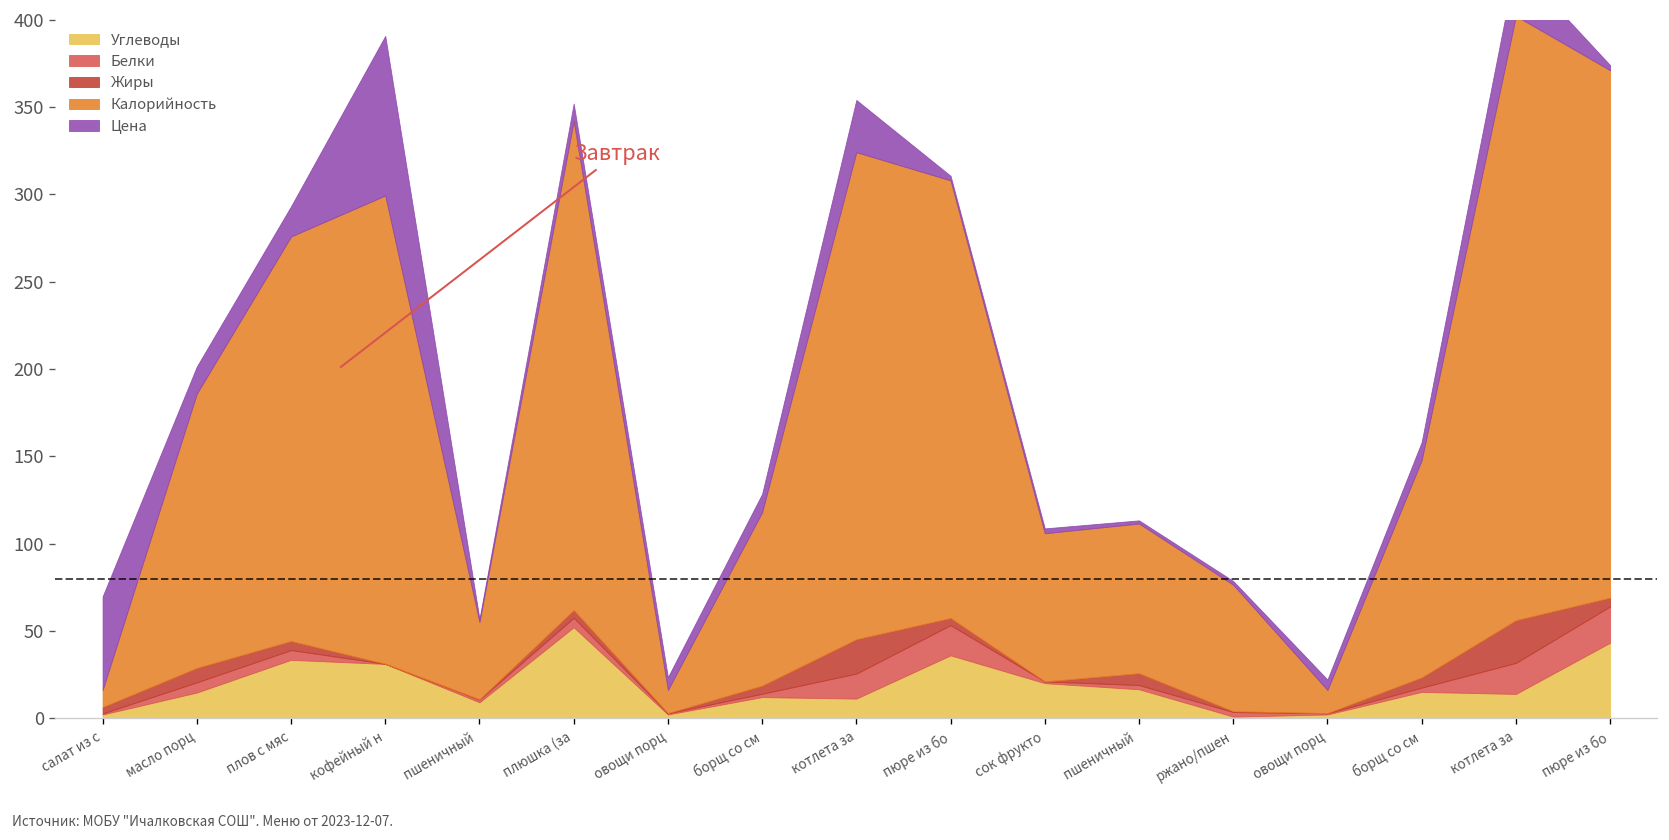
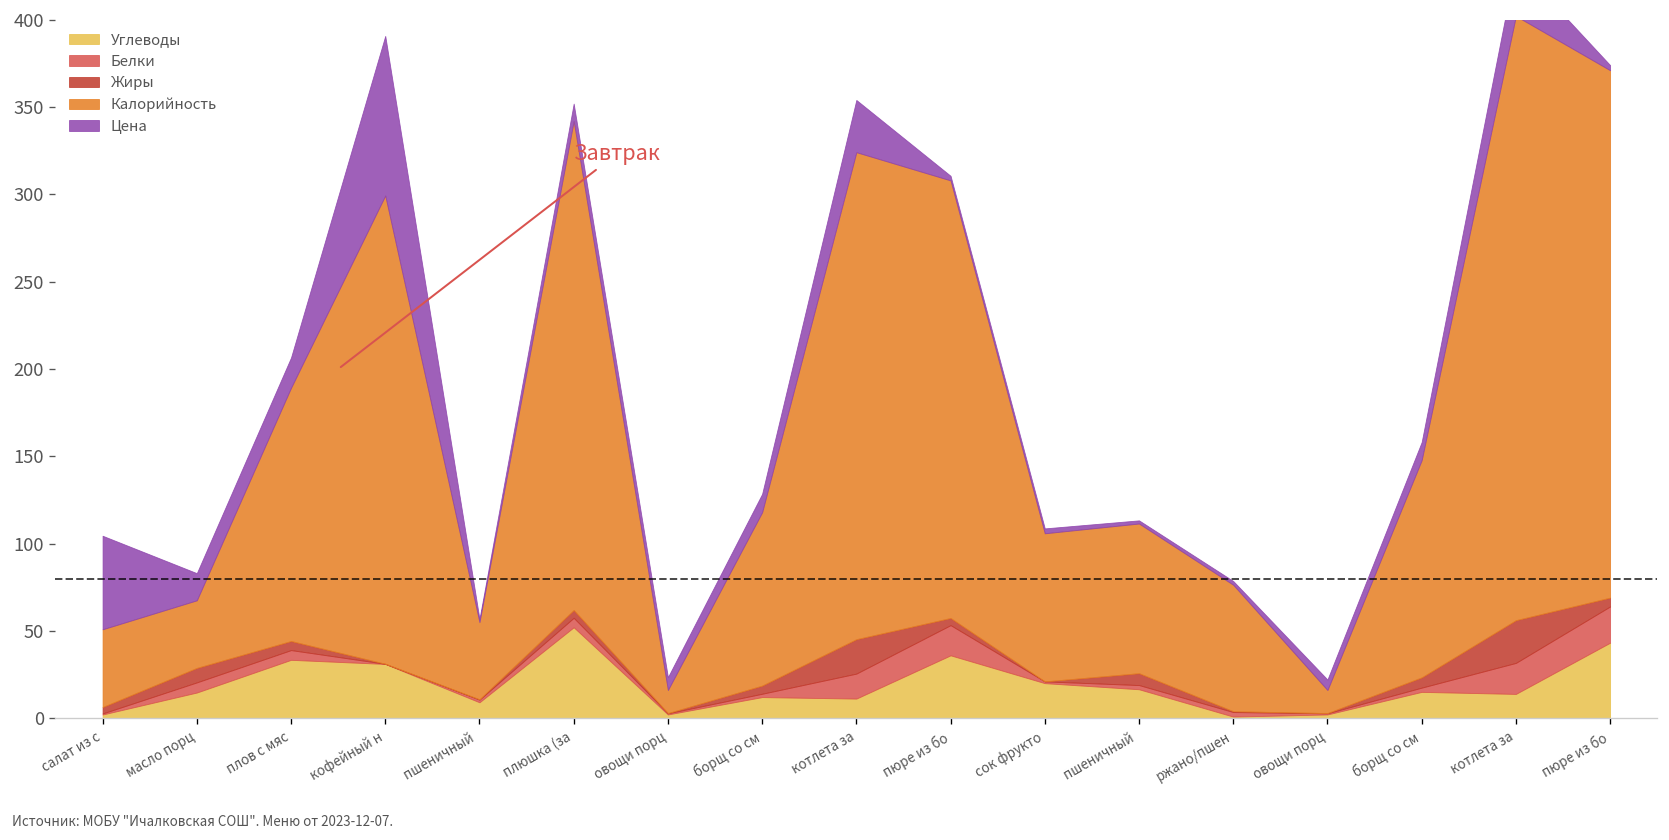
Калорийность, салат из с: 10 -> 45
Калорийность, масло порц: 157 -> 39
Калорийность, плов с мяс: 232 -> 145
